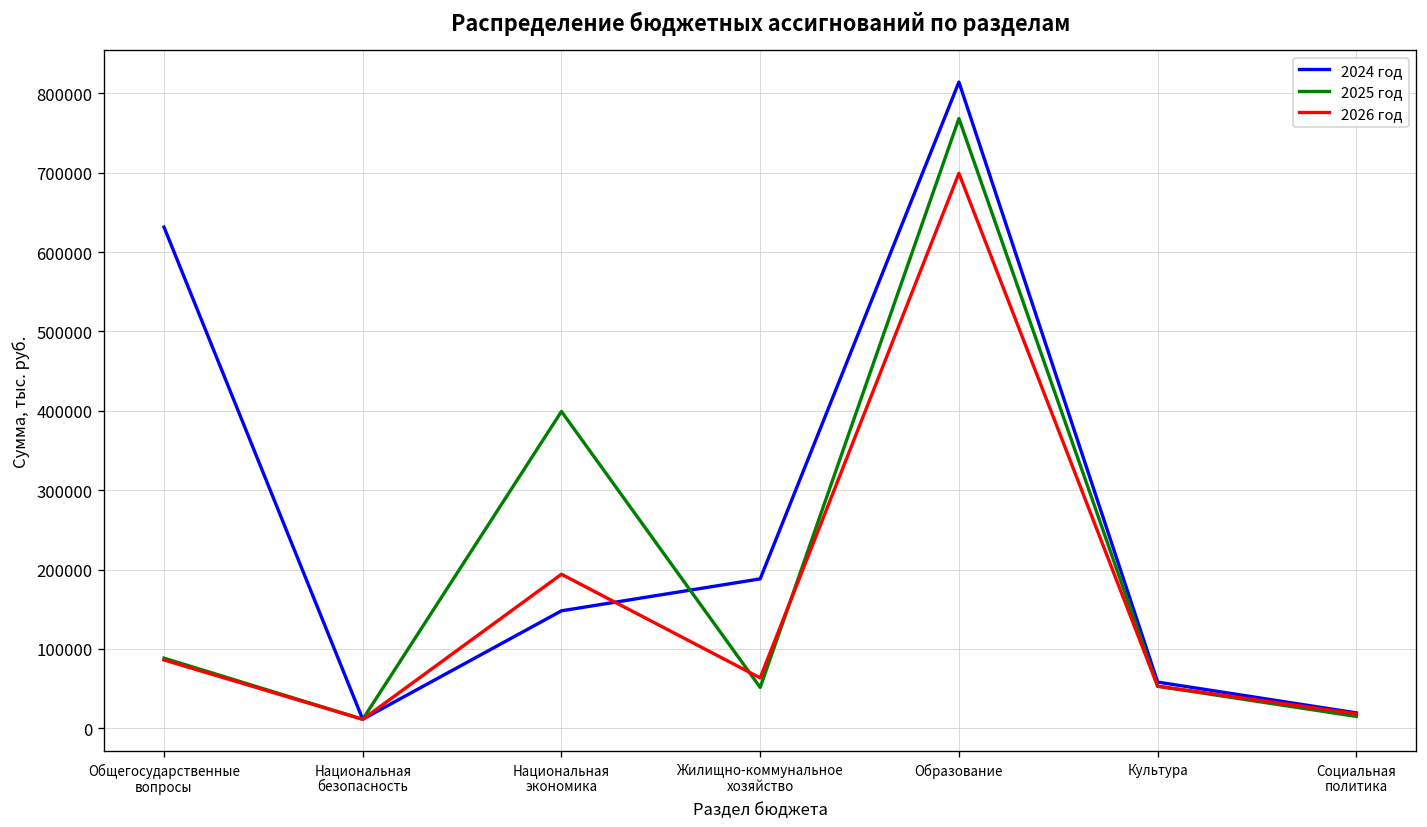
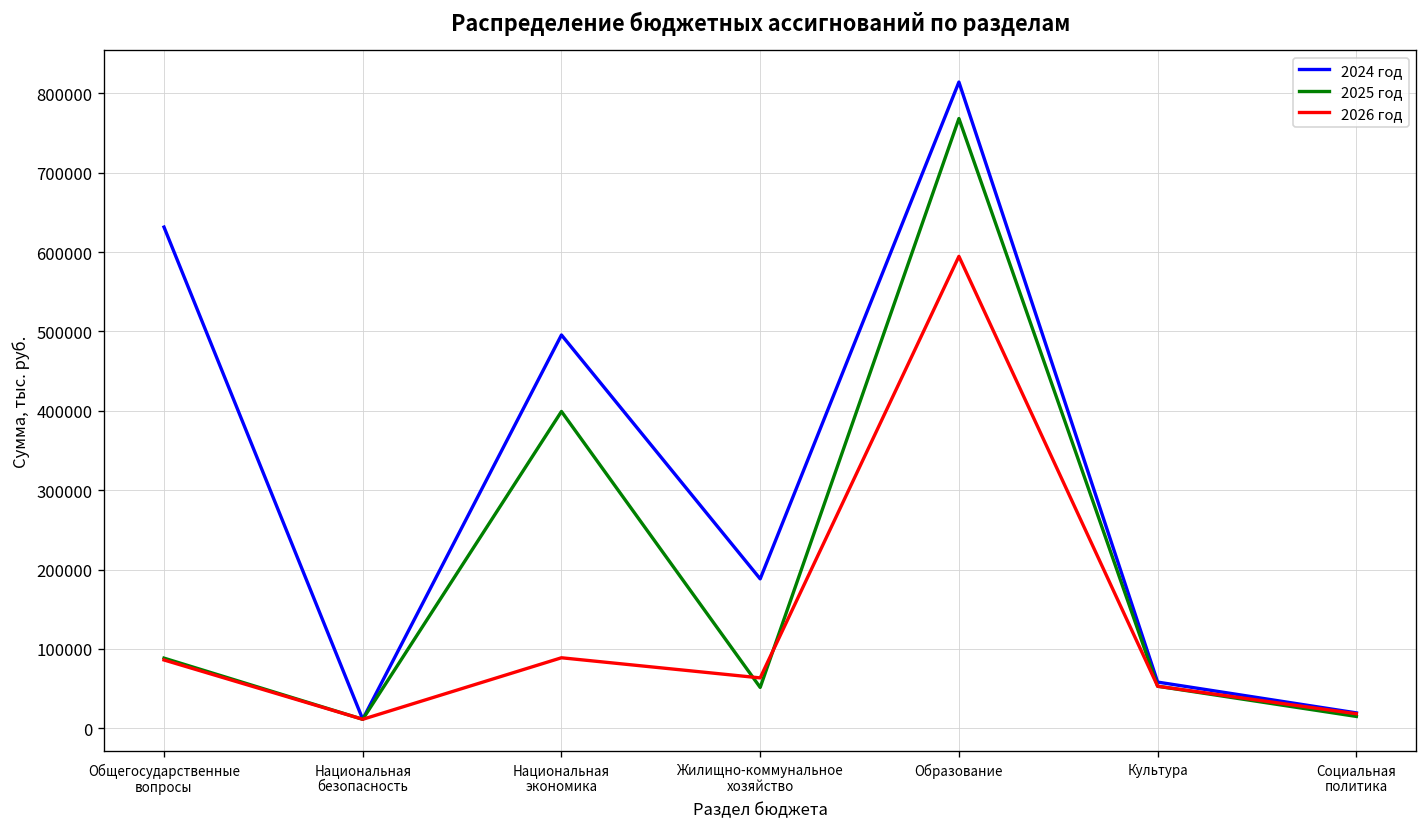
2024 год, Национальная экономика: 150000 -> 500000
2026 год, Национальная экономика: 190000 -> 90000
2026 год, Образование: 700000 -> 590000
